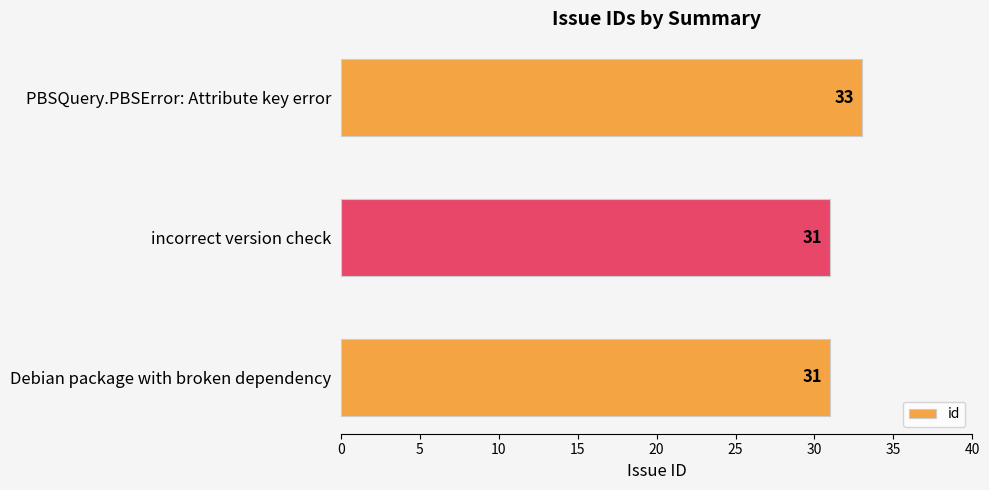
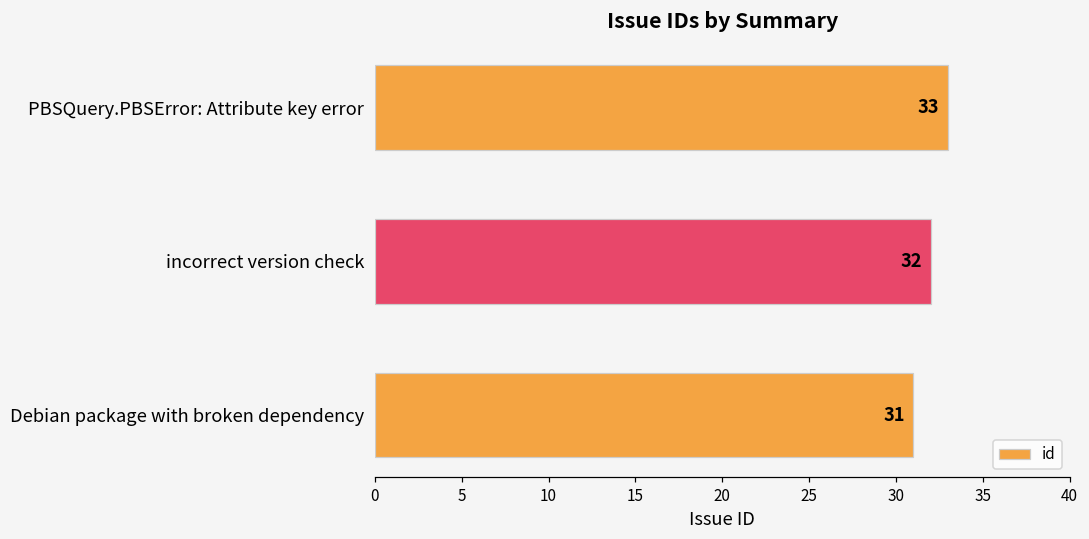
incorrect version check: 31 -> 32
